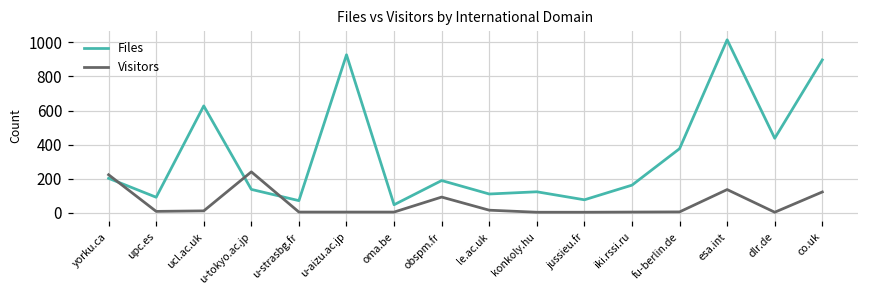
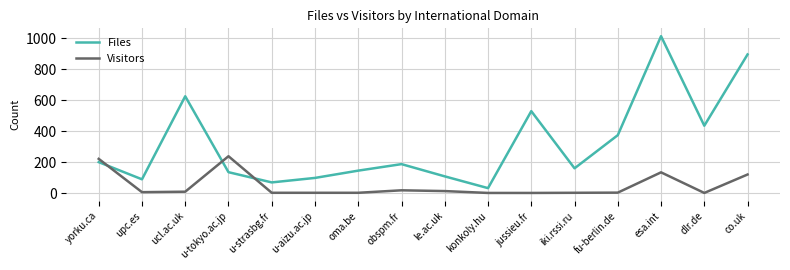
Files, u-aizu.ac.jp: 930 -> 100
Files, oma.be: 50 -> 150
Visitors, obspm.fr: 90 -> 20
Files, konkoly.hu: 120 -> 30
Files, jussieu.fr: 80 -> 530
